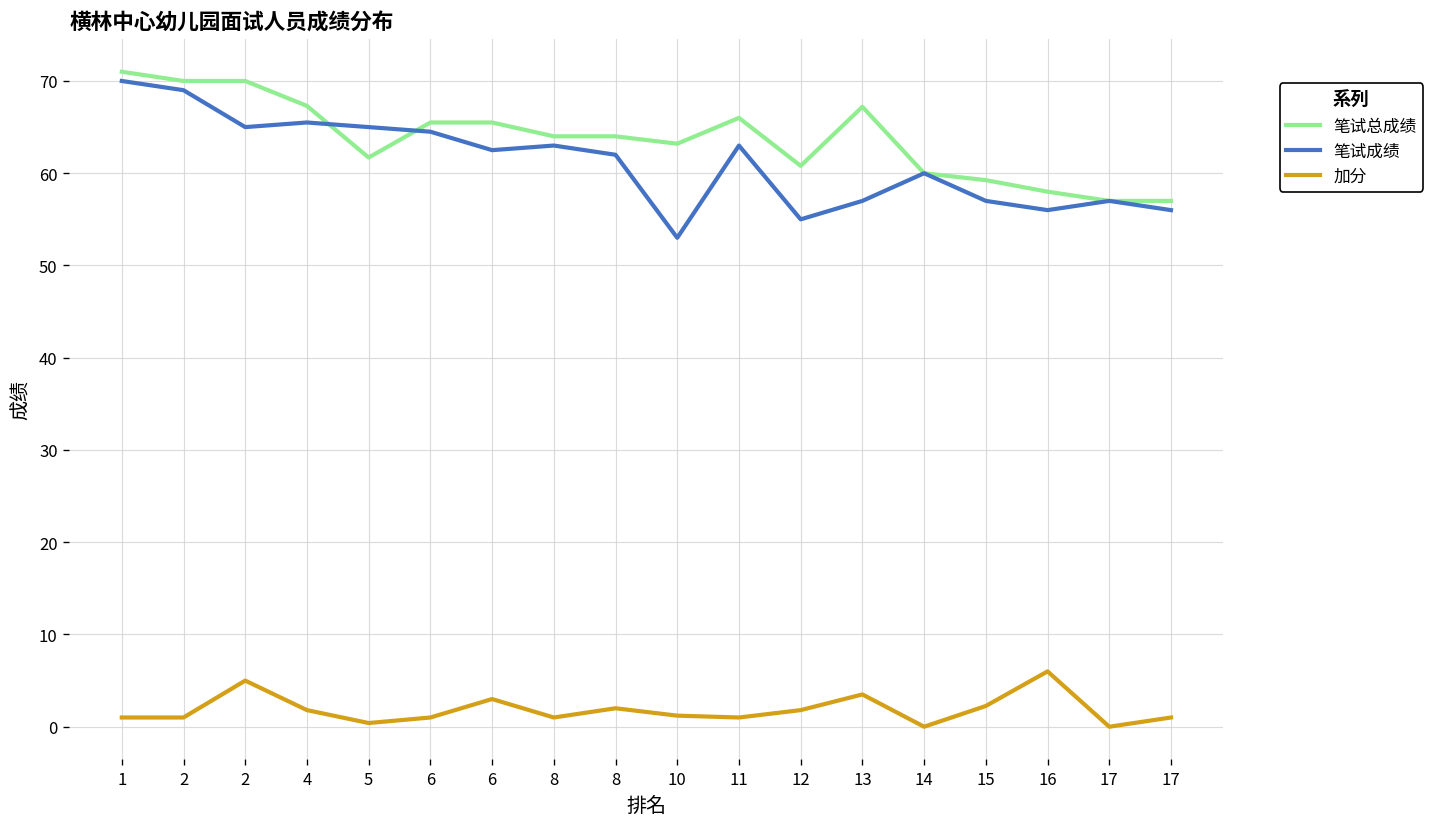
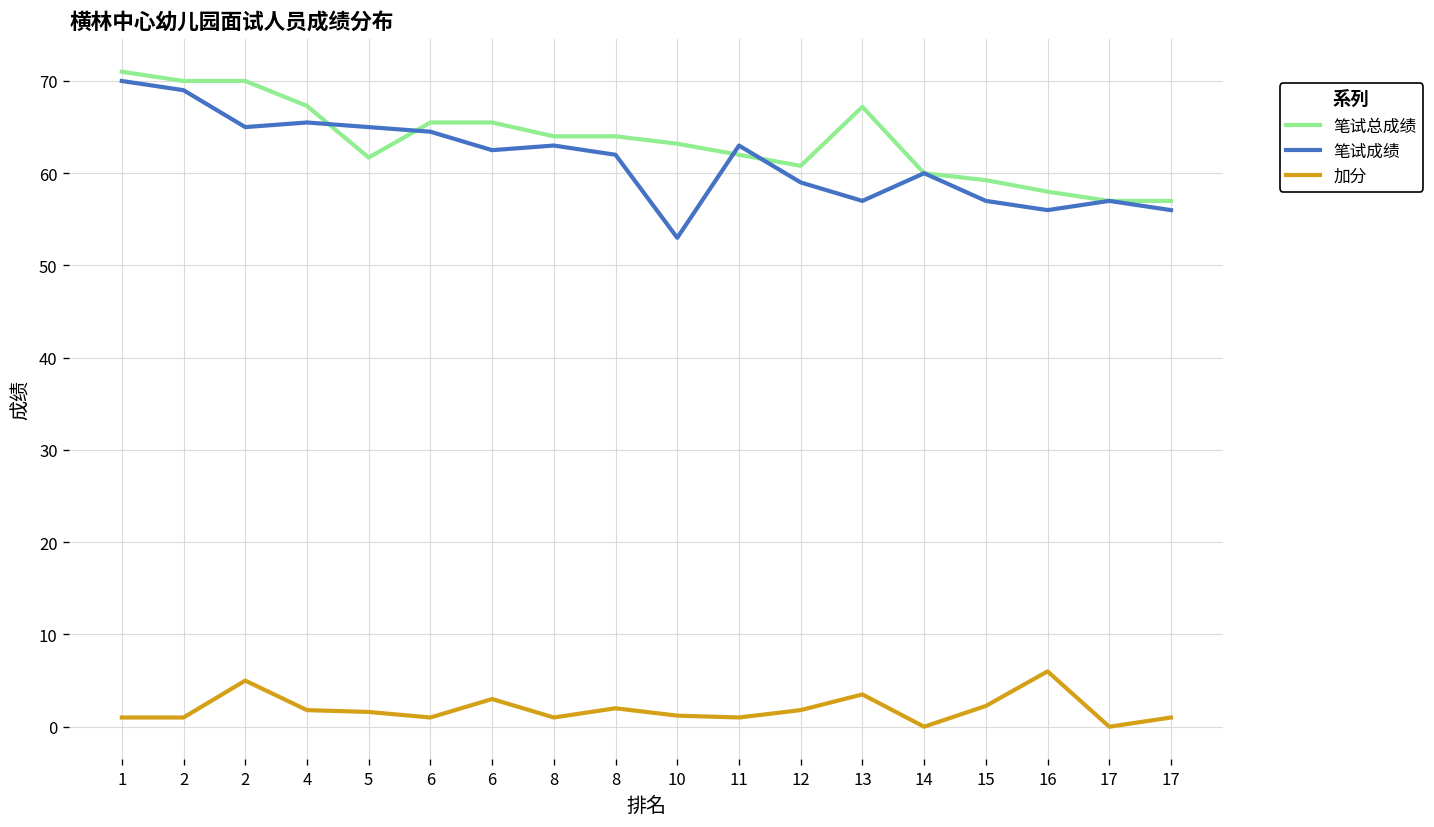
加分, 5: 0 -> 2
笔试总成绩, 11: 66 -> 62
笔试成绩, 12: 55 -> 59
